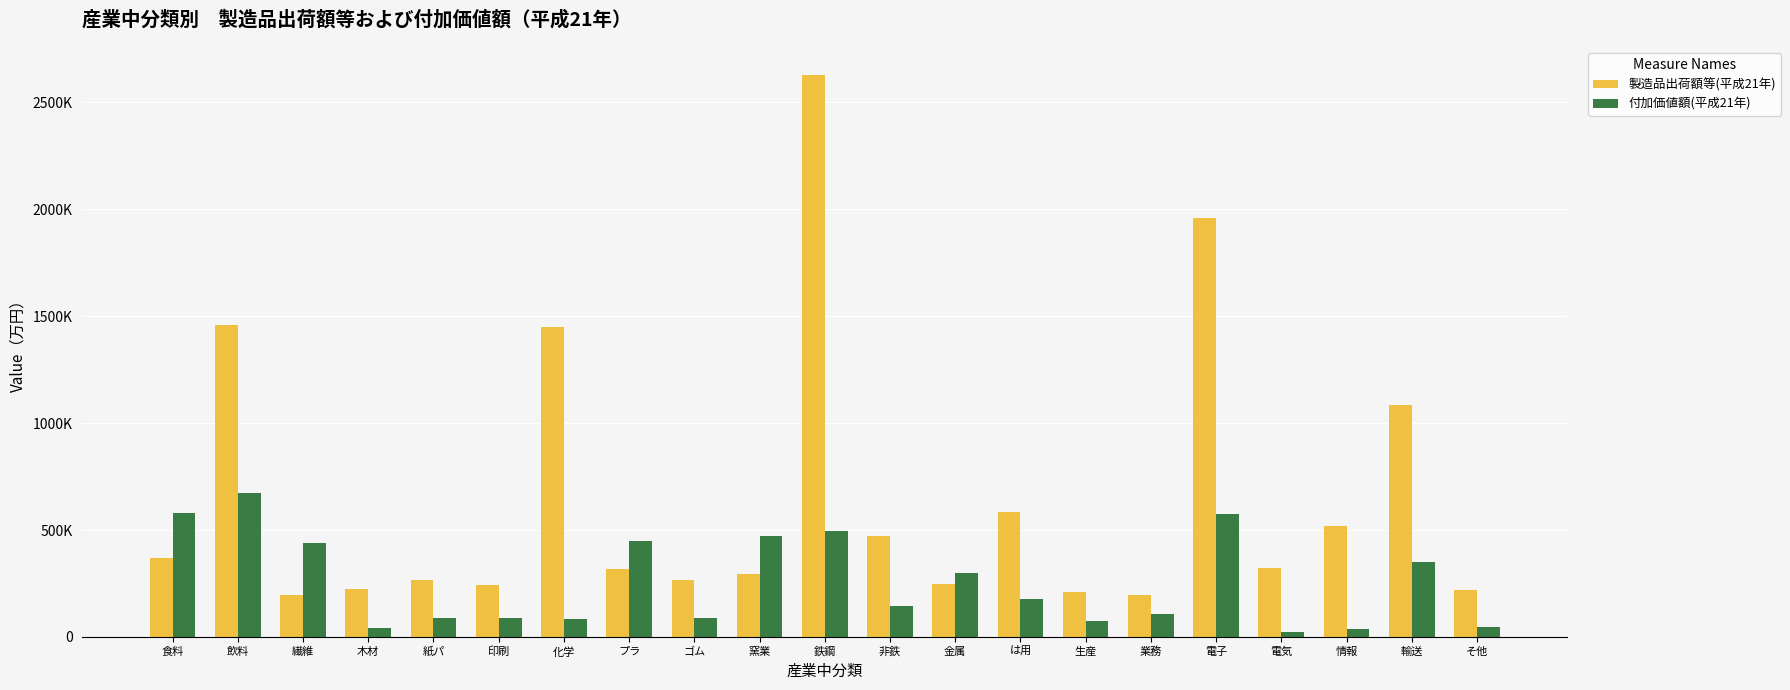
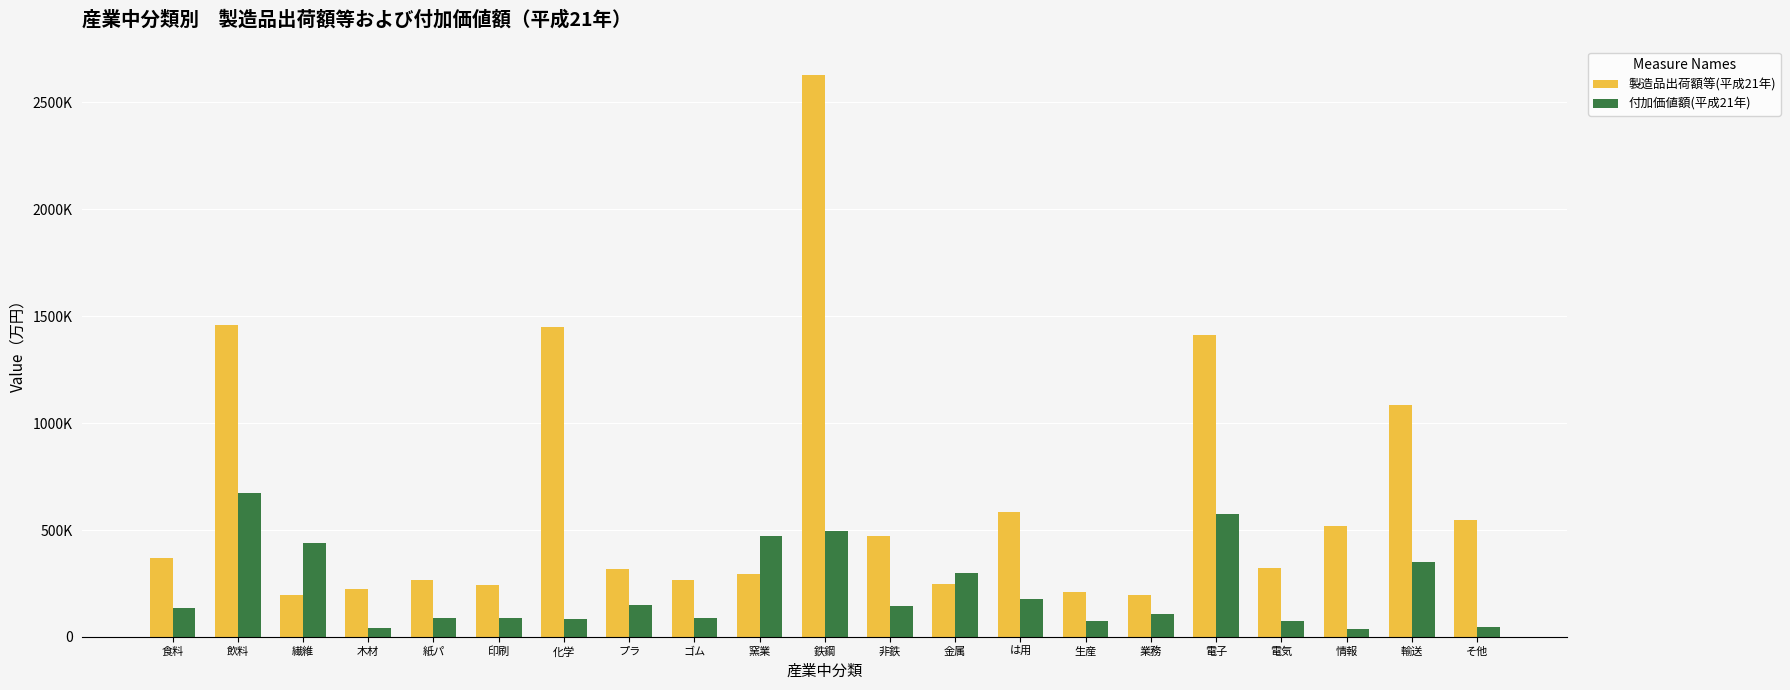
付加価値額(平成21年), 食料: 580000 -> 130000
付加価値額(平成21年), プラ: 450000 -> 150000
製造品出荷額等(平成21年), 電子: 1960000 -> 1410000
付加価値額(平成21年), 電気: 20000 -> 80000
製造品出荷額等(平成21年), そ他: 220000 -> 550000
